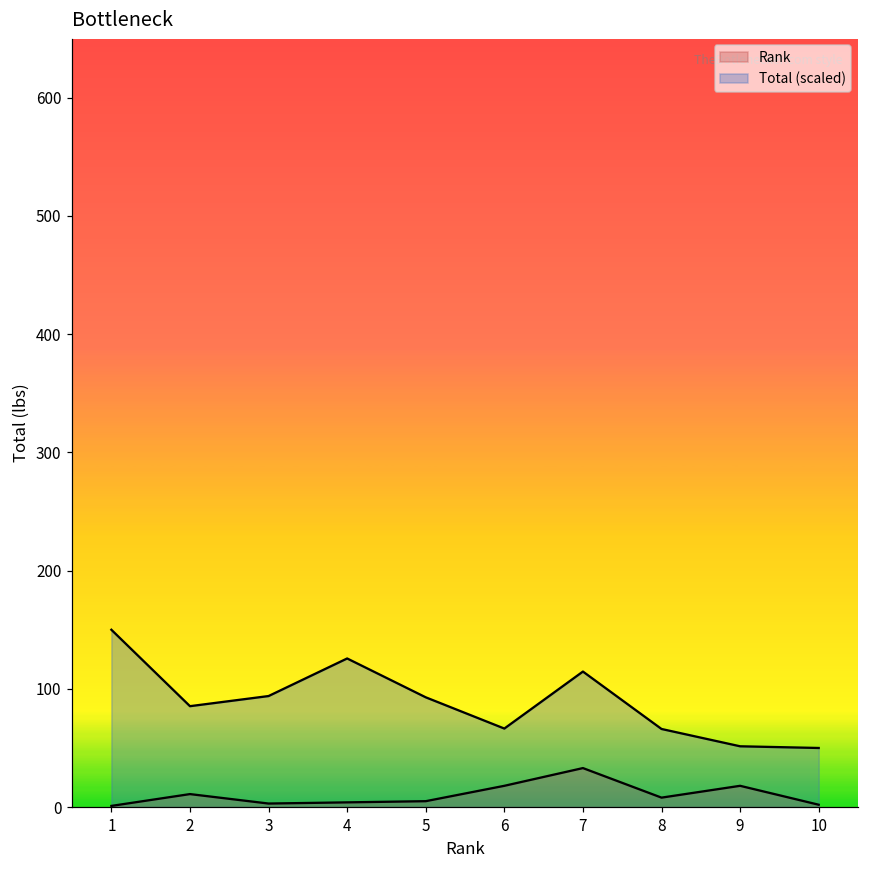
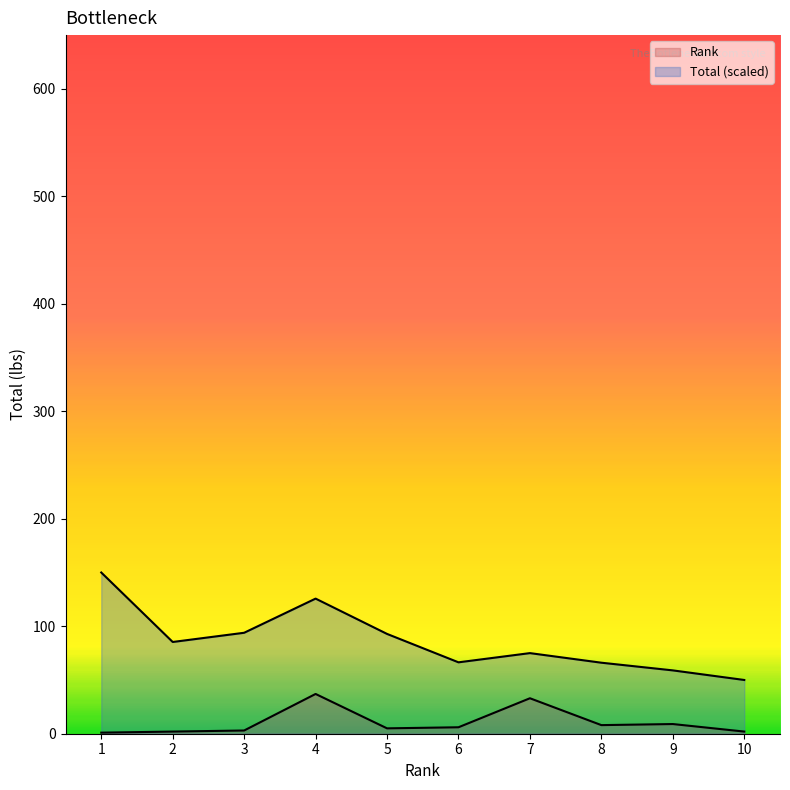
Rank, 2: 11 -> 2
Rank, 4: 4 -> 37
Rank, 6: 18 -> 6
Total (scaled), 7: 115 -> 75
Rank, 9: 18 -> 9
Total (scaled), 9: 51 -> 59
